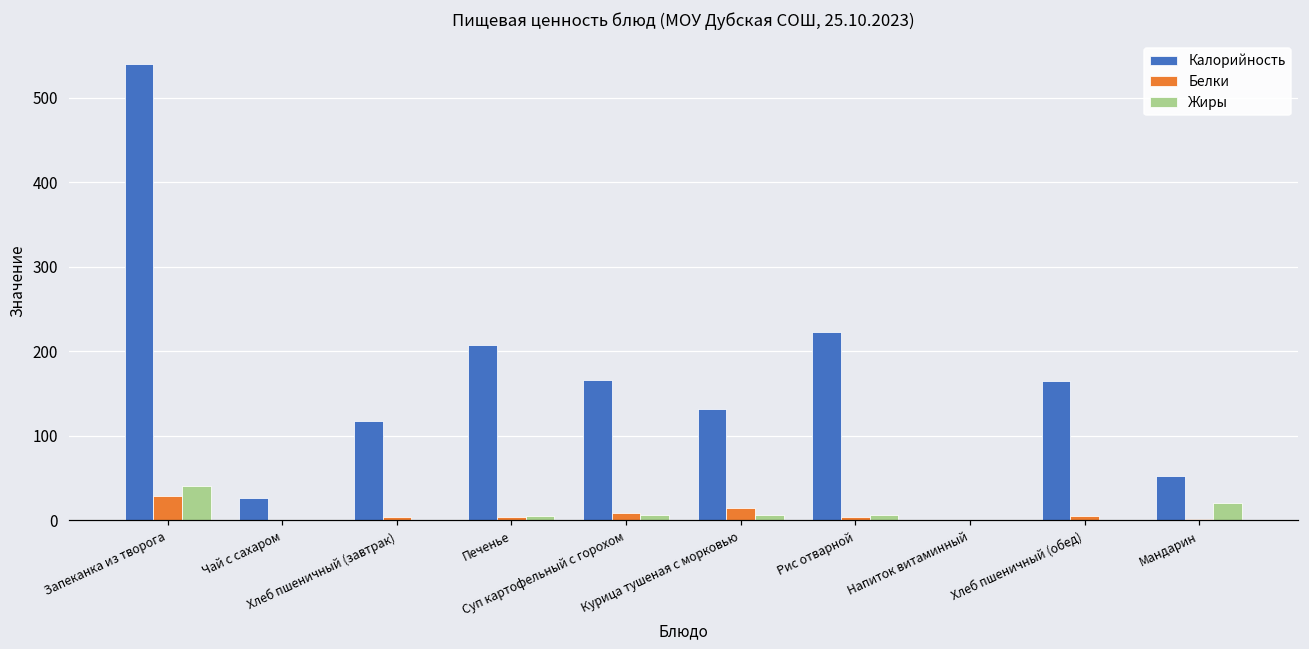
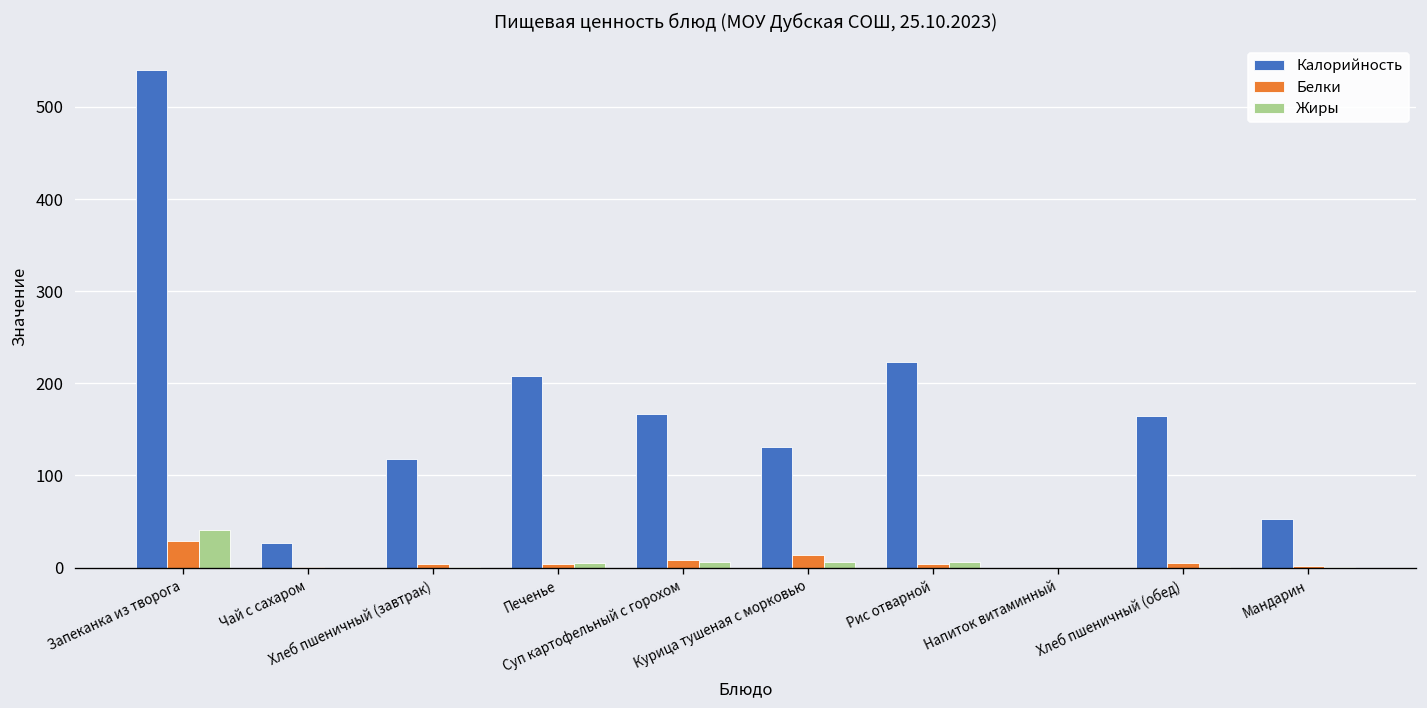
Жиры, Мандарин: 20 -> 0
